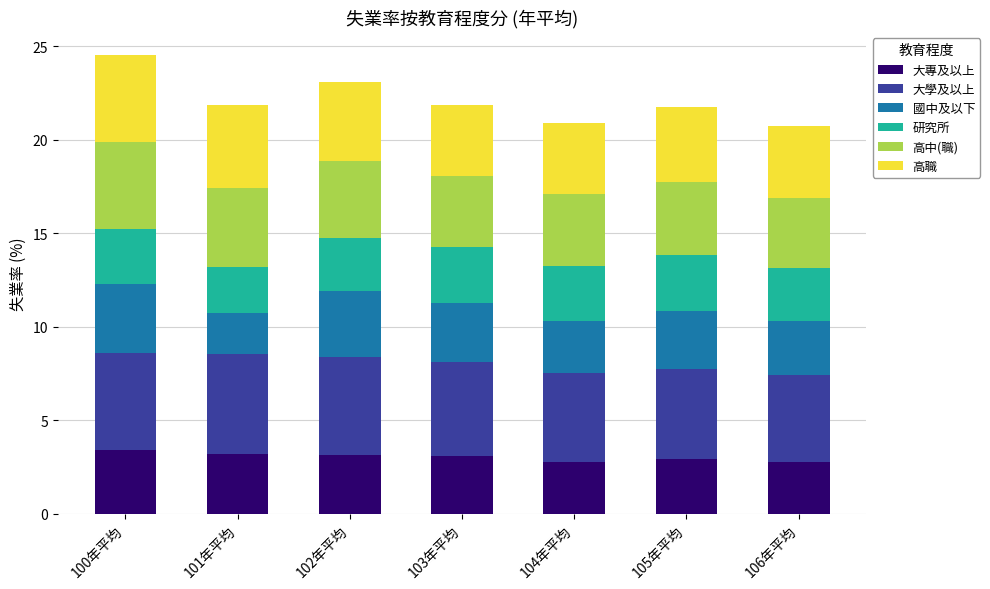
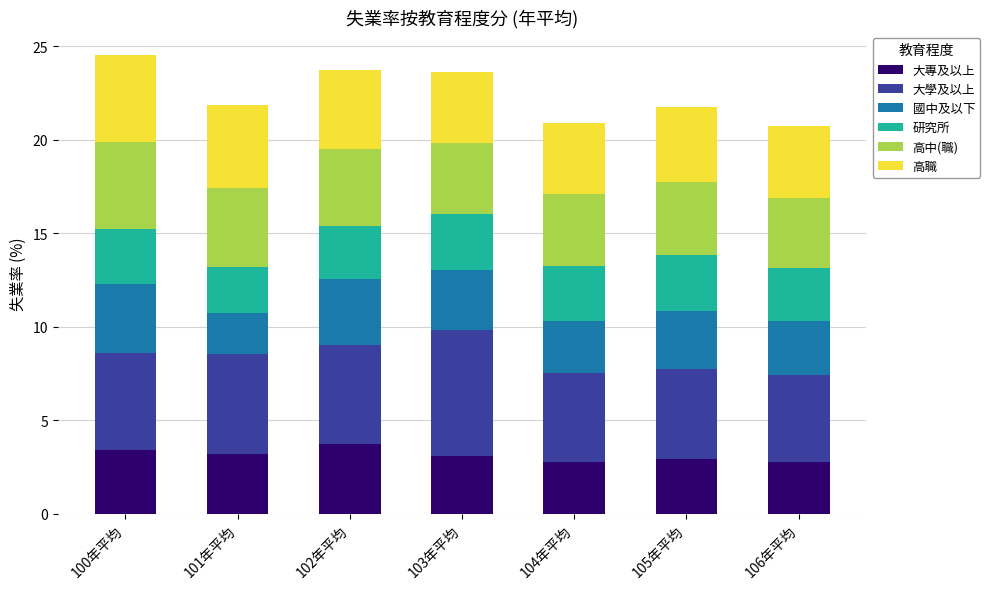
大專及以上, 102年平均: 3.1 -> 3.7
大學及以上, 103年平均: 5.0 -> 6.7
